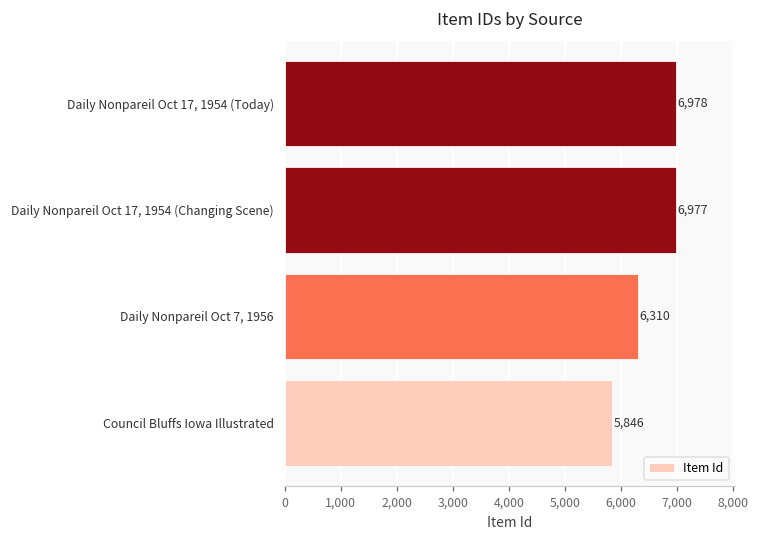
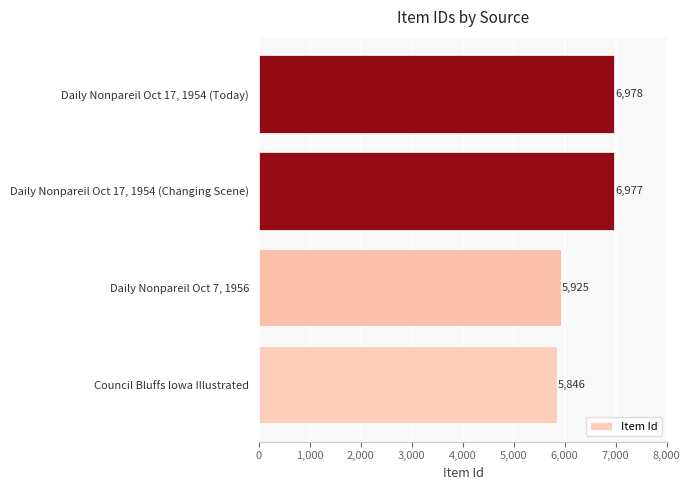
Daily Nonpareil Oct 7, 1956: 6,310 -> 5,925
